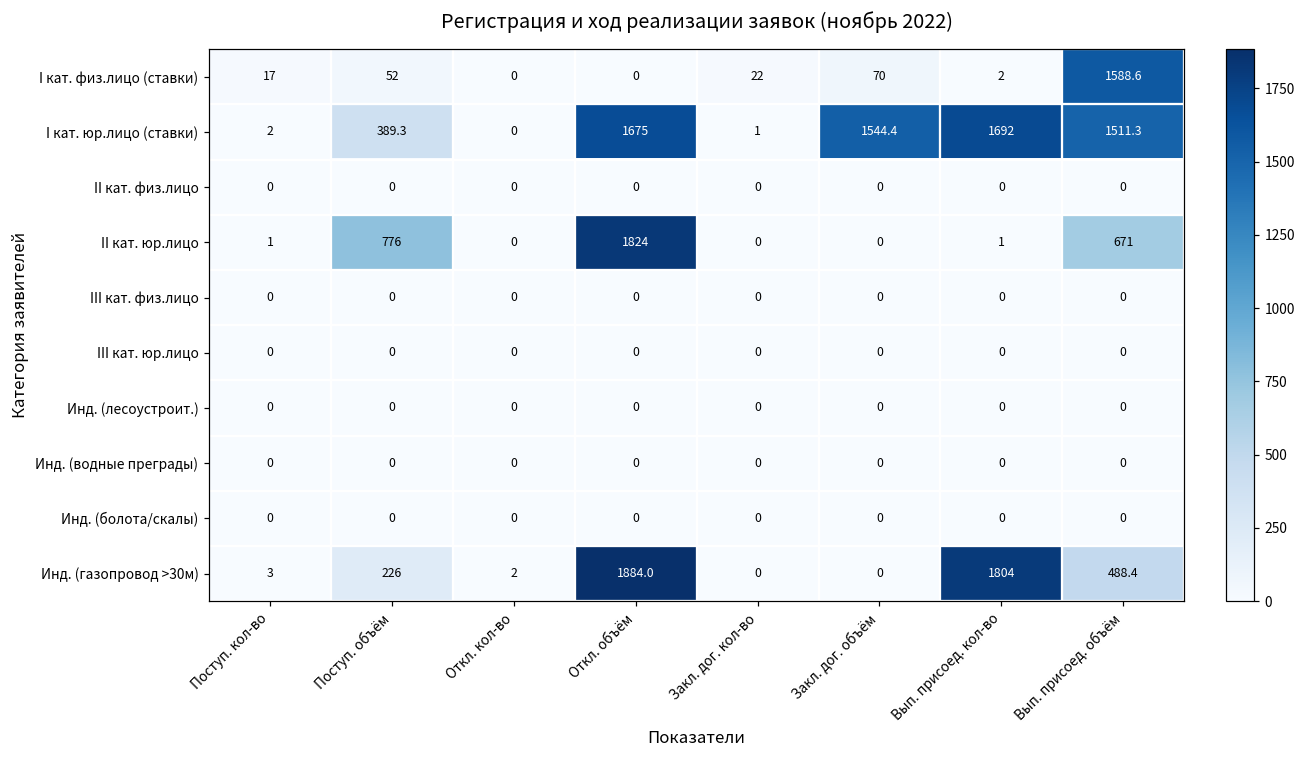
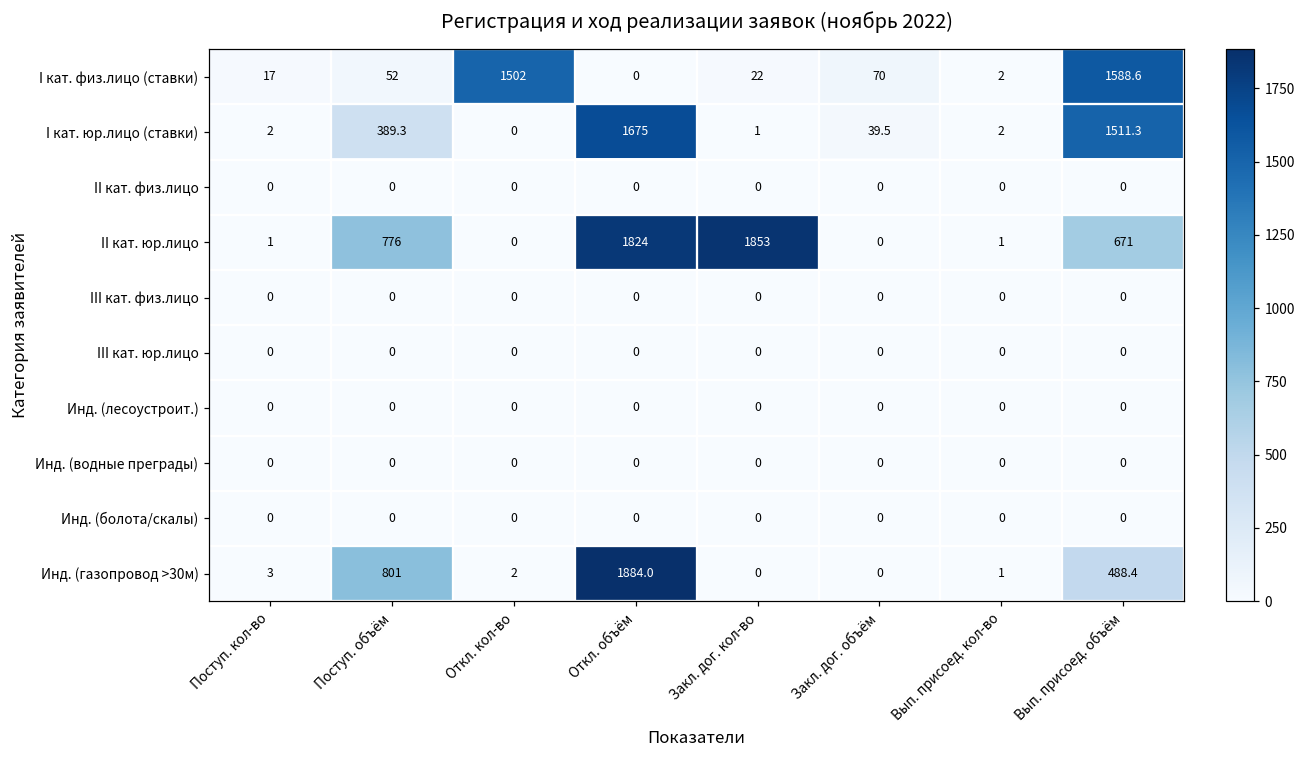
I кат. физ.лицо (ставки), Откл. кол-во: 0 -> 1502
I кат. юр.лицо (ставки), Закл. дог. объём: 1544.4 -> 39.5
I кат. юр.лицо (ставки), Вып. присоед. кол-во: 1692 -> 2
II кат. юр.лицо, Закл. дог. кол-во: 0 -> 1853
Инд. (газопровод >30м), Поступ. объём: 226 -> 801
Инд. (газопровод >30м), Вып. присоед. кол-во: 1804 -> 1
